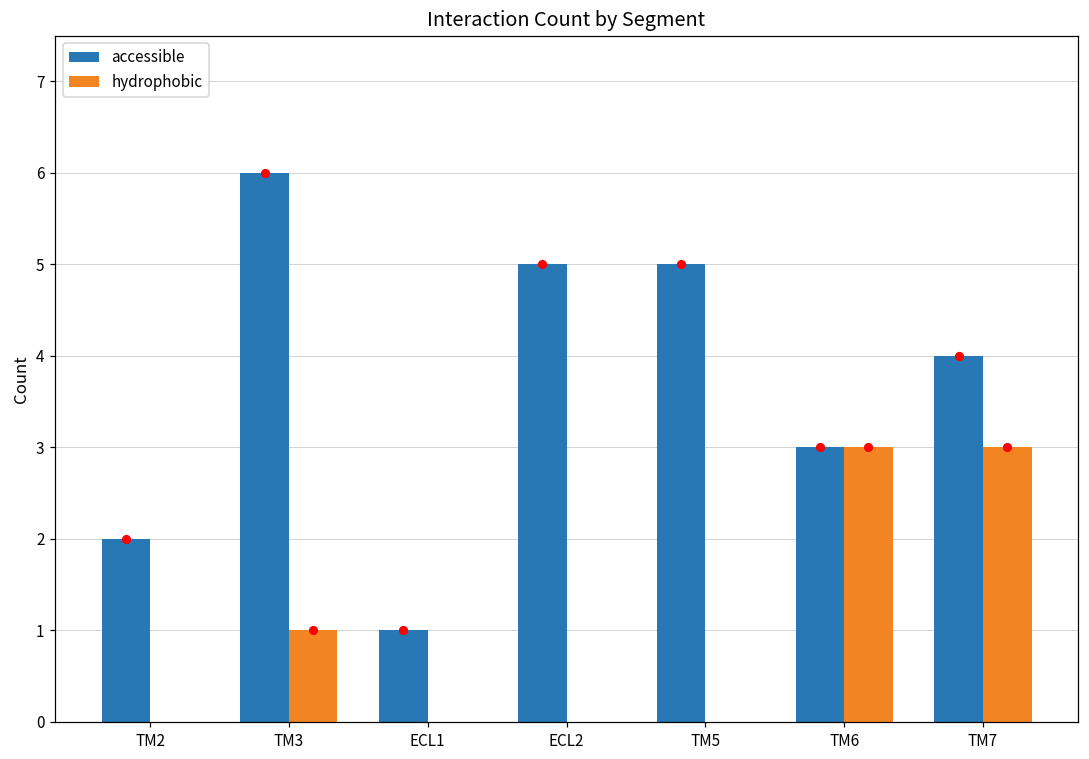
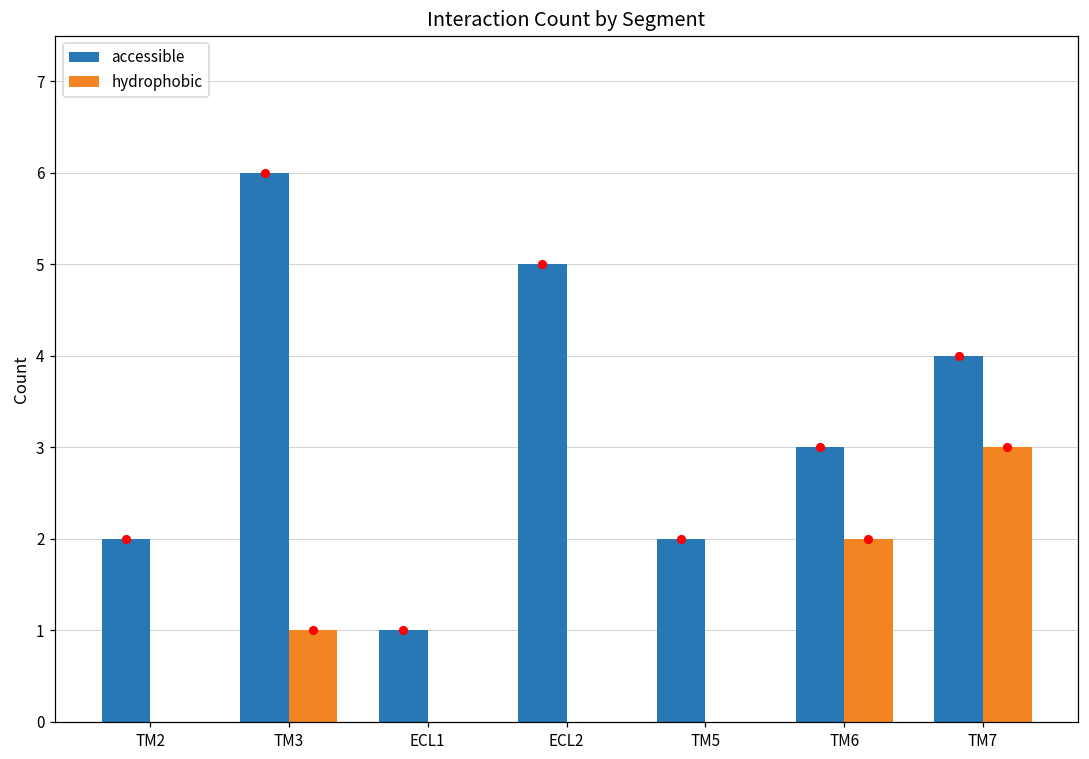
accessible, TM5: 5 -> 2
hydrophobic, TM6: 3 -> 2
